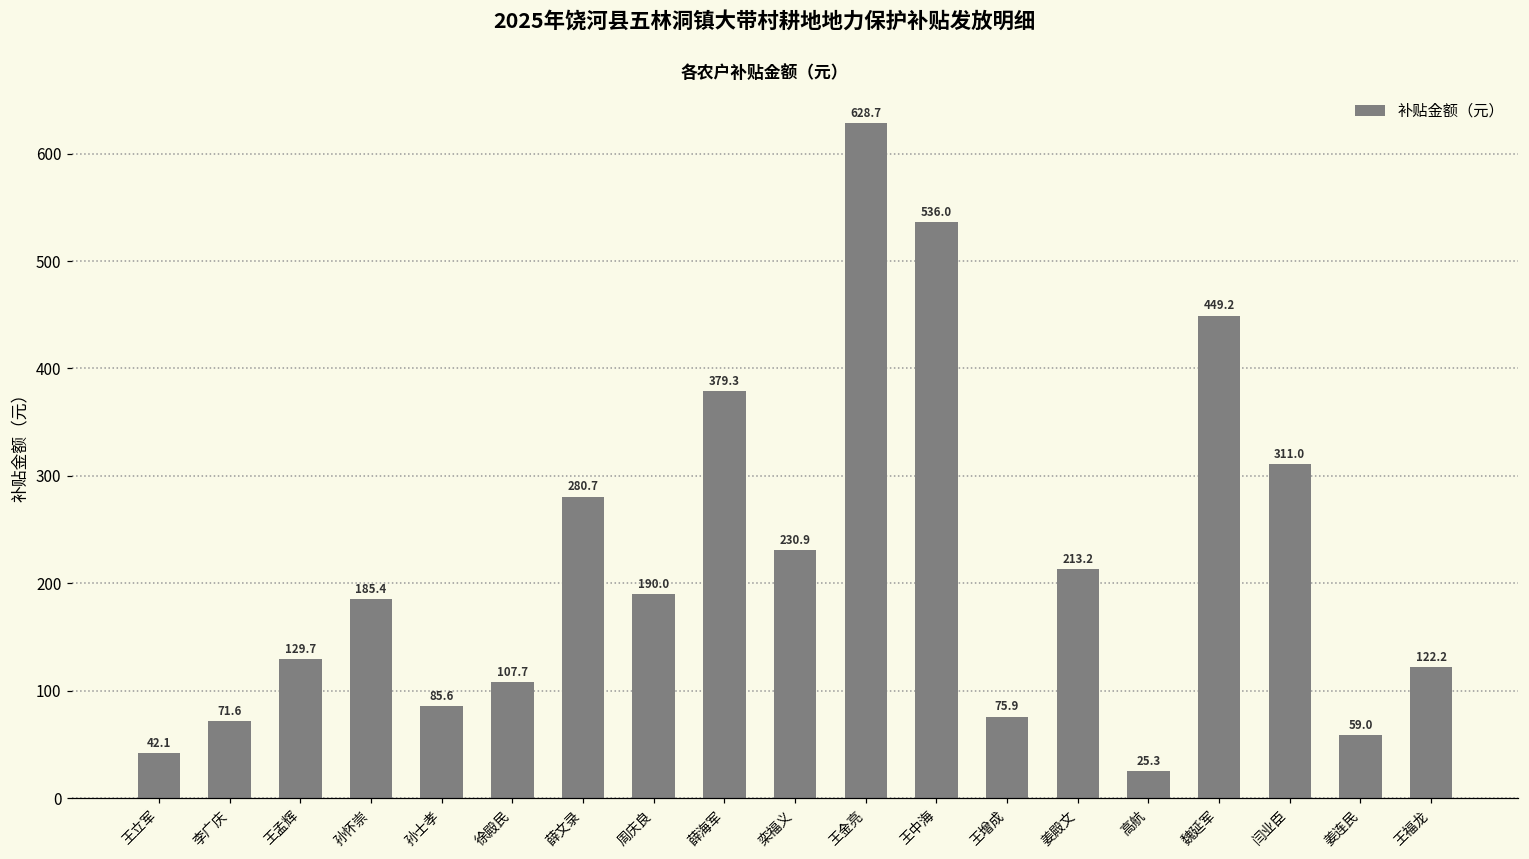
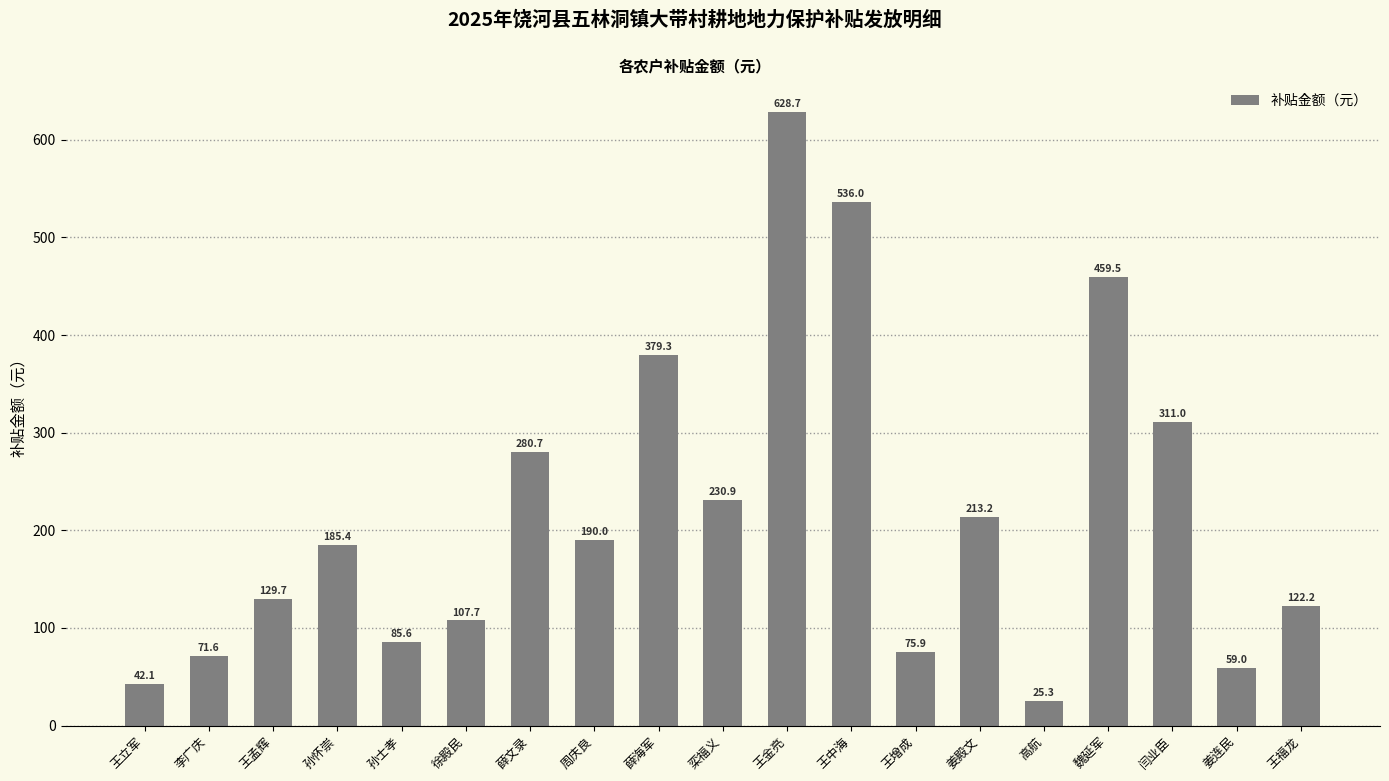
魏延军: 449.2 -> 459.5
